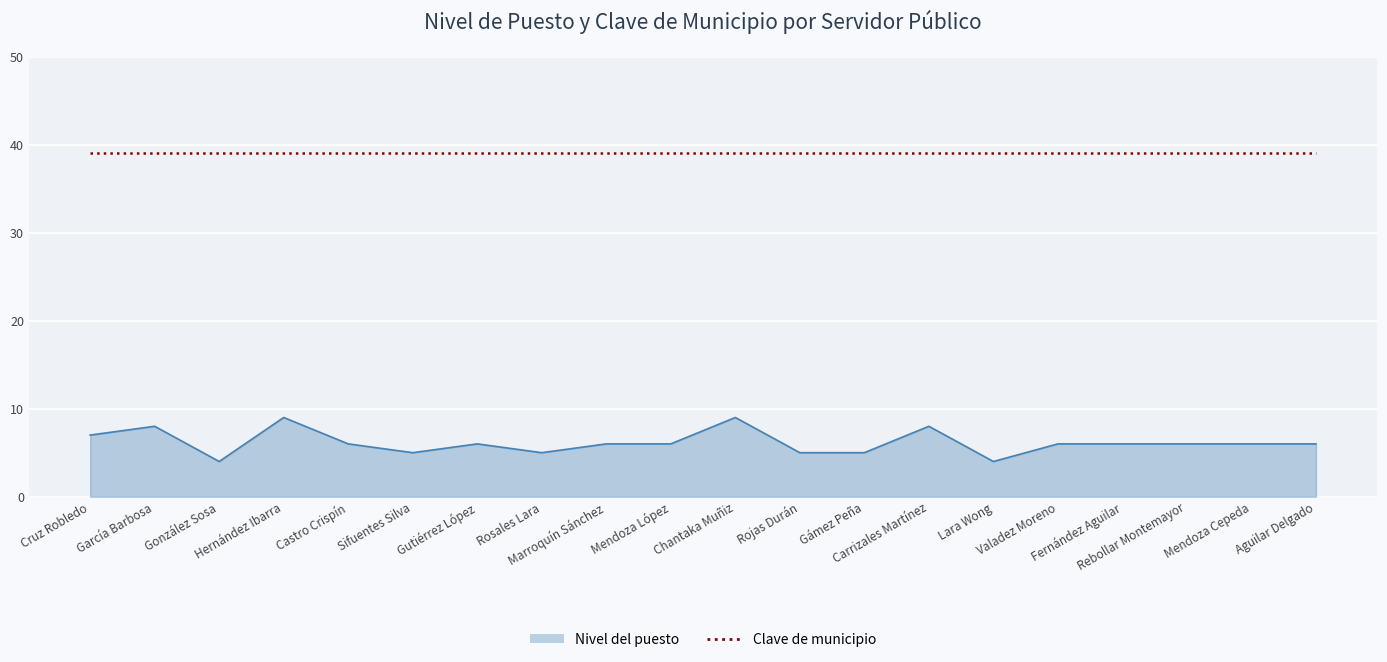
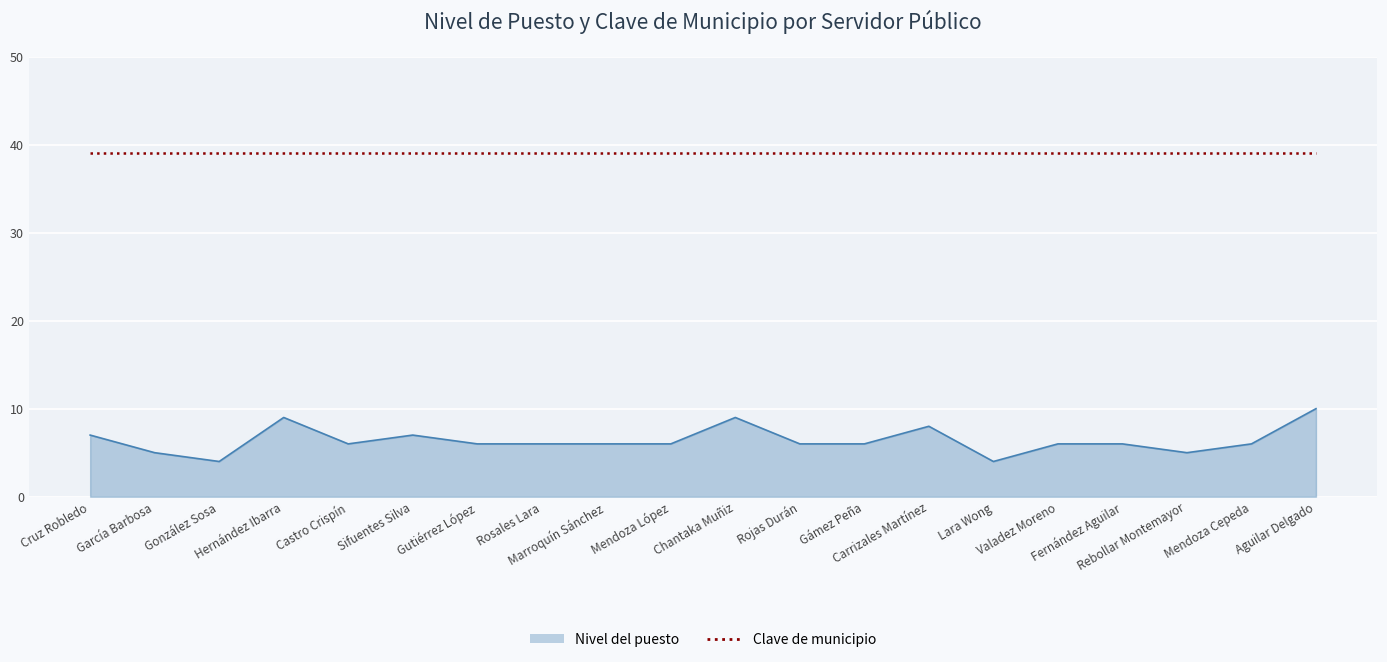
Nivel del puesto, García Barbosa: 8 -> 5
Nivel del puesto, Sifuentes Silva: 5 -> 7
Nivel del puesto, Rosales Lara: 5 -> 6
Nivel del puesto, Rojas Durán: 5 -> 6
Nivel del puesto, Gámez Peña: 5 -> 6
Nivel del puesto, Rebollar Montemayor: 6 -> 5
Nivel del puesto, Aguilar Delgado: 6 -> 10
